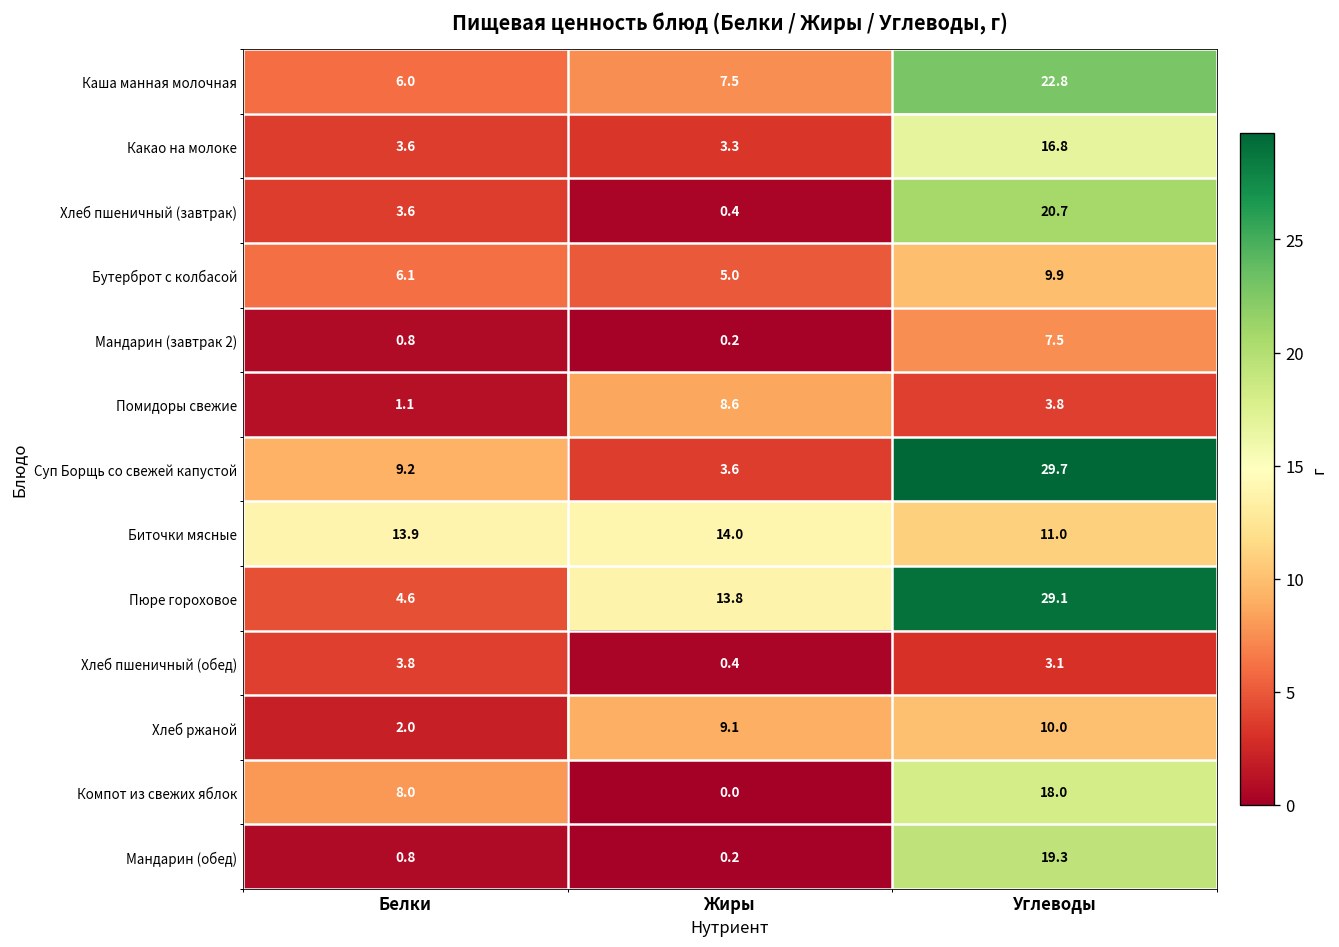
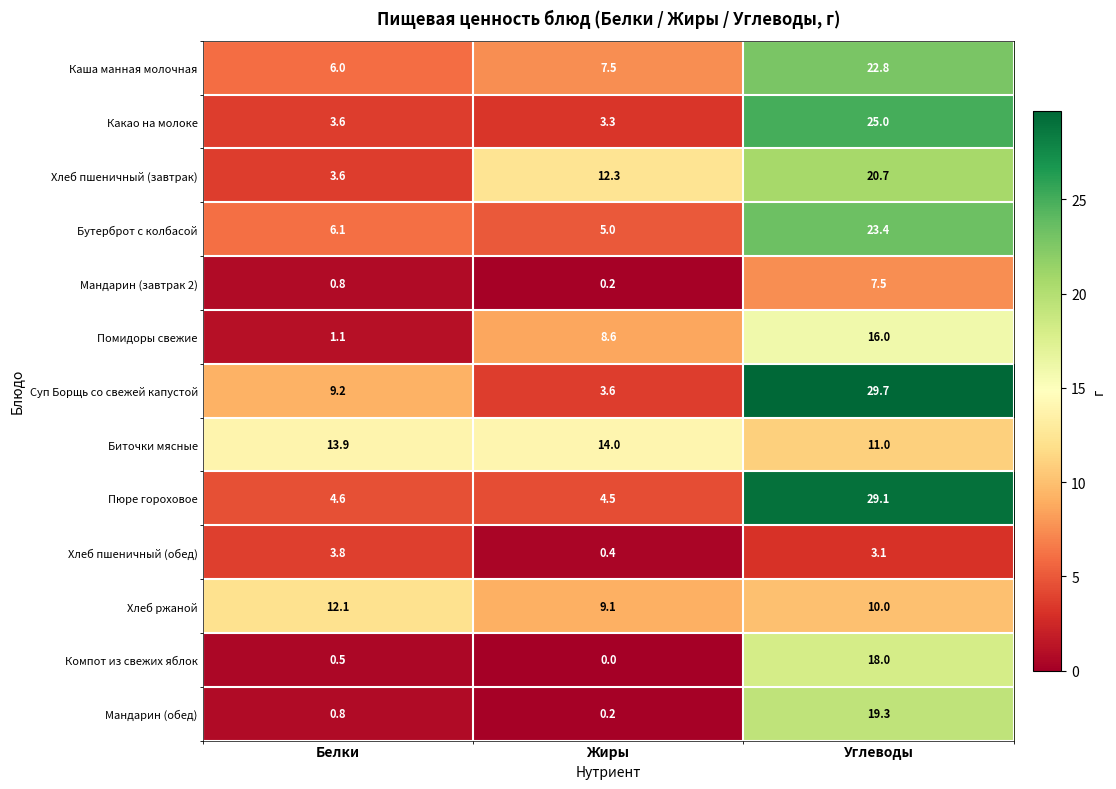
Какао на молоке, Углеводы: 16.8 -> 25.0
Хлеб пшеничный (завтрак), Жиры: 0.4 -> 12.3
Бутерброт с колбасой, Углеводы: 9.9 -> 23.4
Помидоры свежие, Углеводы: 3.8 -> 16.0
Пюре гороховое, Жиры: 13.8 -> 4.5
Хлеб ржаной, Белки: 2.0 -> 12.1
Компот из свежих яблок, Белки: 8.0 -> 0.5
